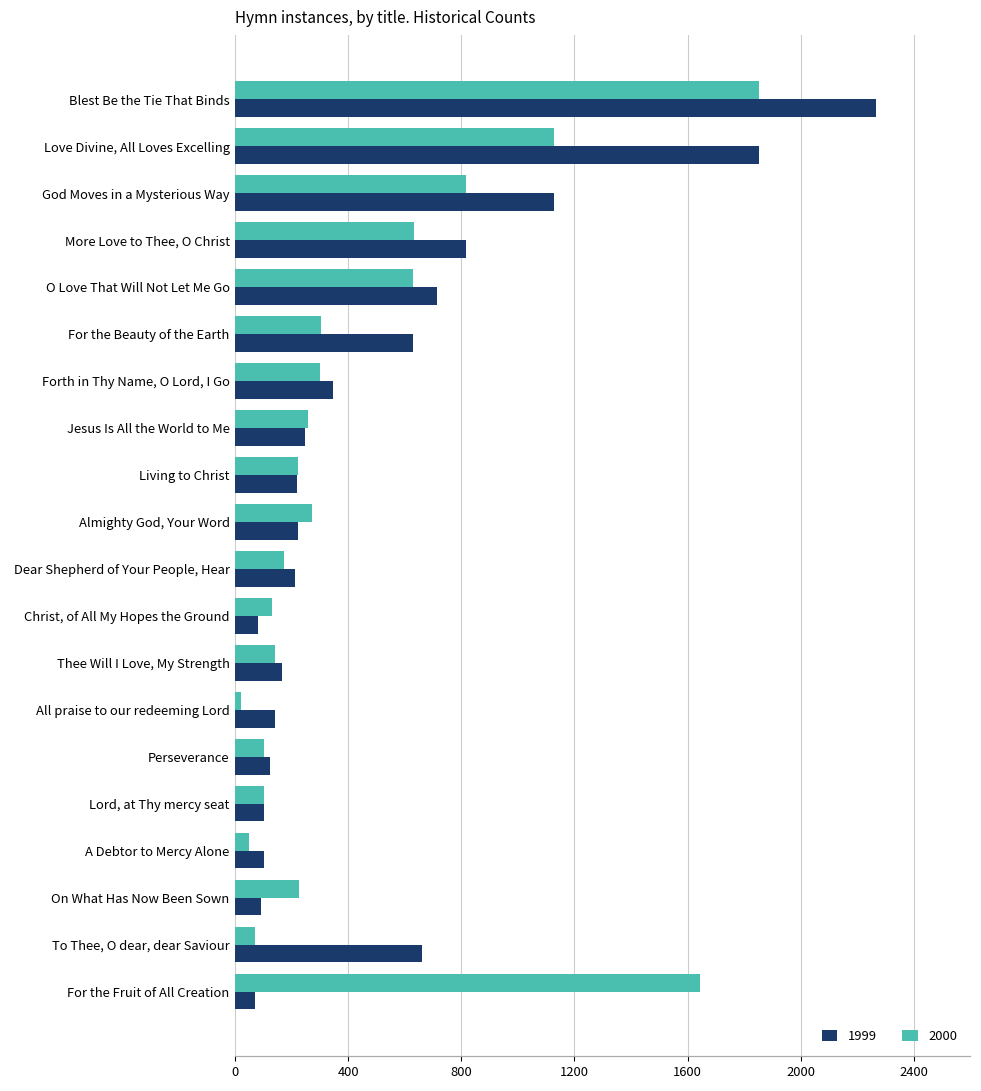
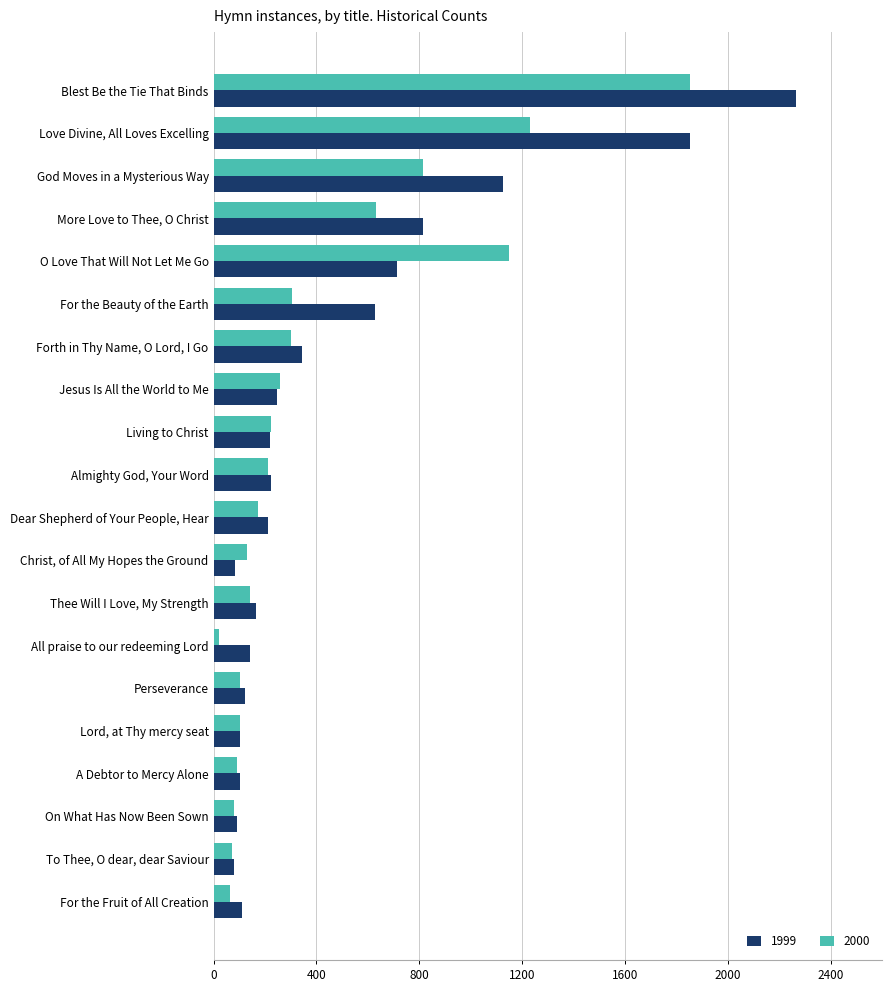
2000, Love Divine, All Loves Excelling: 1130 -> 1230
2000, O Love That Will Not Let Me Go: 630 -> 1150
2000, Almighty God, Your Word: 270 -> 210
2000, A Debtor to Mercy Alone: 50 -> 90
2000, On What Has Now Been Sown: 230 -> 80
1999, To Thee, O dear, dear Saviour: 660 -> 80
2000, For the Fruit of All Creation: 1650 -> 60
1999, For the Fruit of All Creation: 70 -> 110
